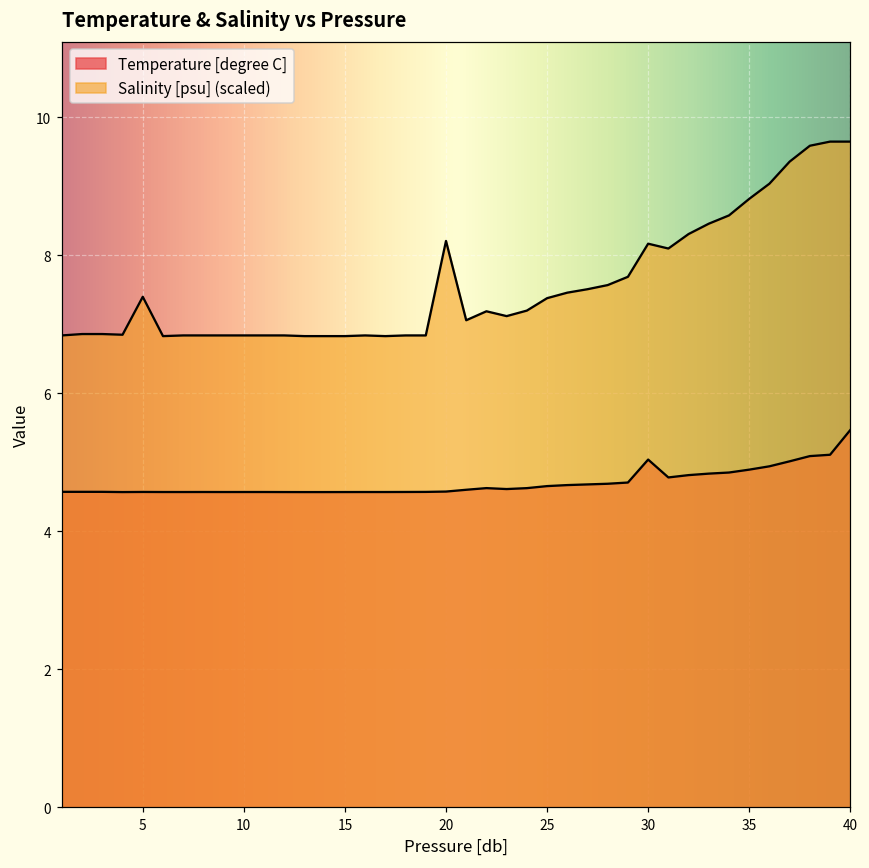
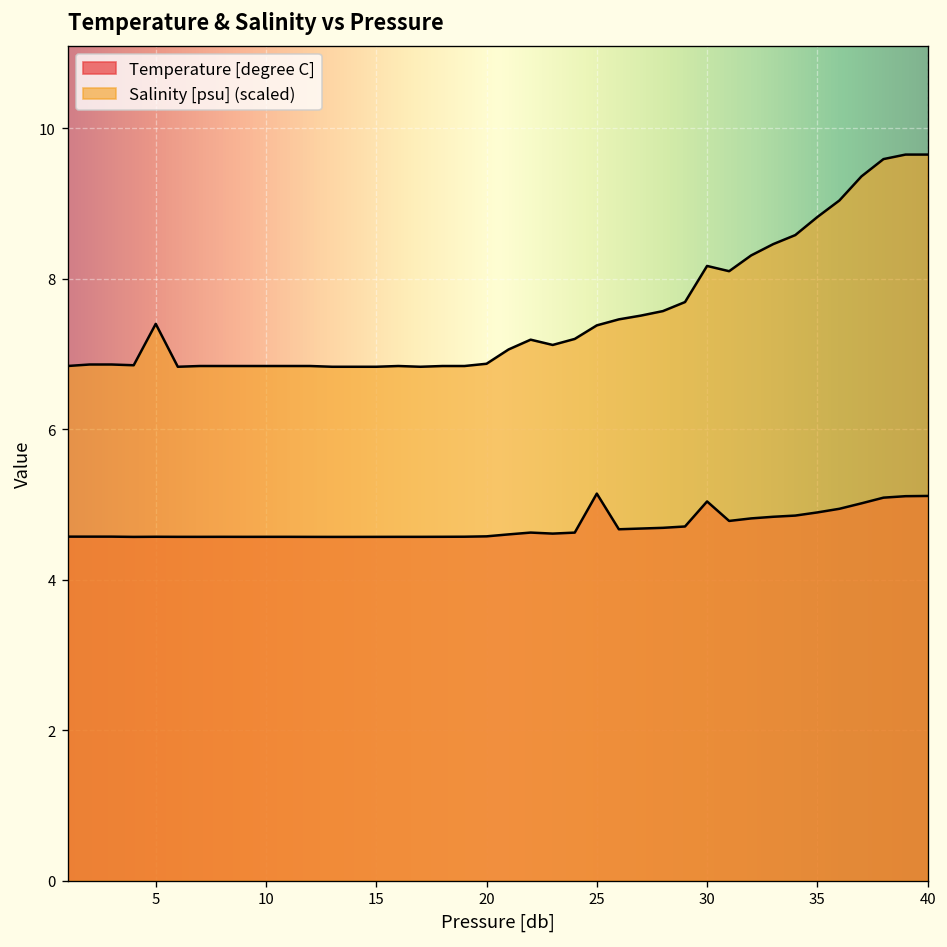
Salinity [psu] (scaled), 20: 8.2 -> 6.9
Temperature [degree C], 25: 4.7 -> 5.1
Temperature [degree C], 40: 5.5 -> 5.1
